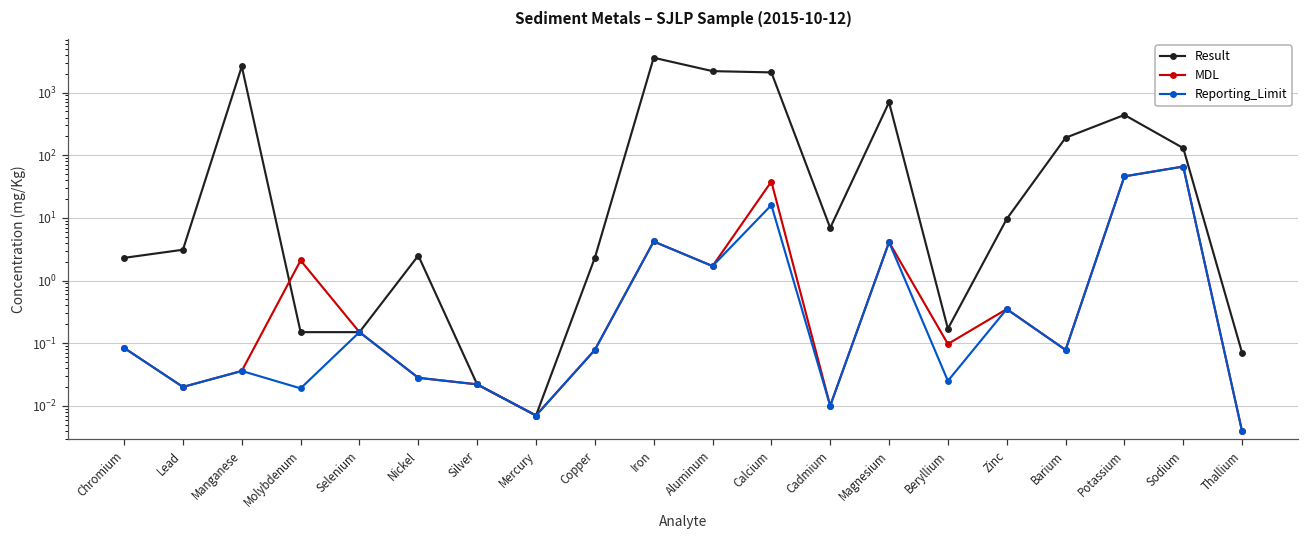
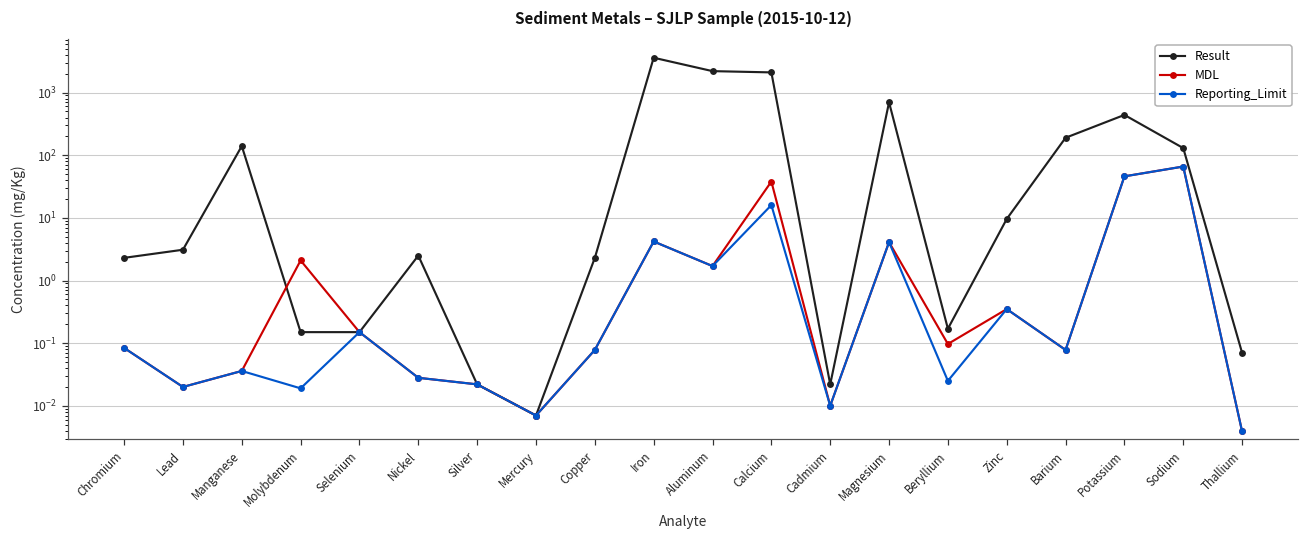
Result, Manganese: 3000 -> 140
Result, Cadmium: 7 -> 0.022
